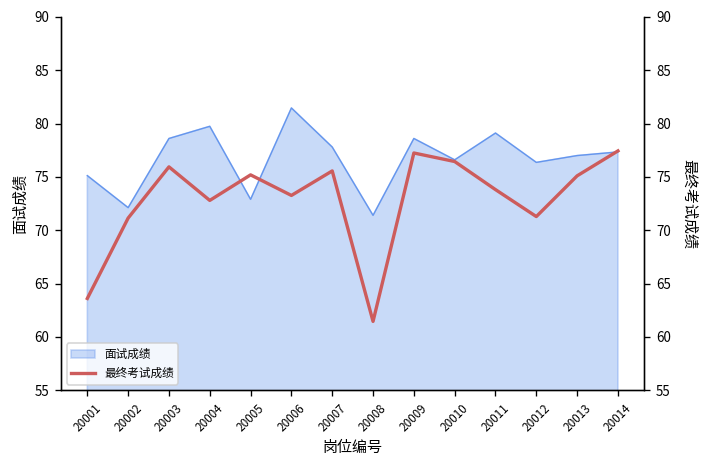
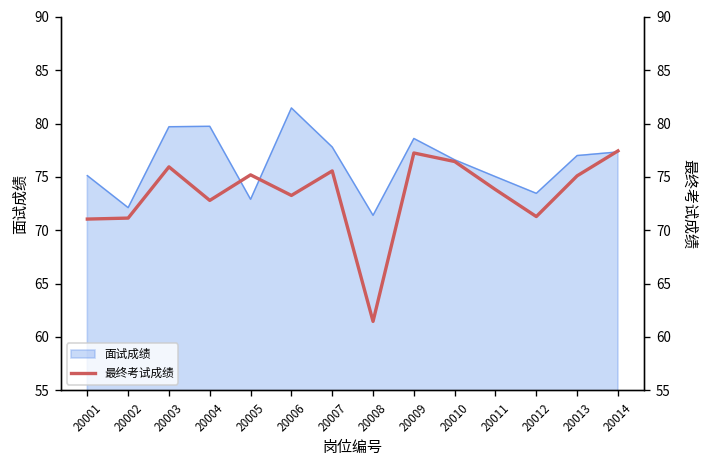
面试成绩, 20003: 79 -> 80
面试成绩, 20011: 79 -> 75
面试成绩, 20012: 76 -> 73
最终考试成绩, 20001: 64 -> 71
